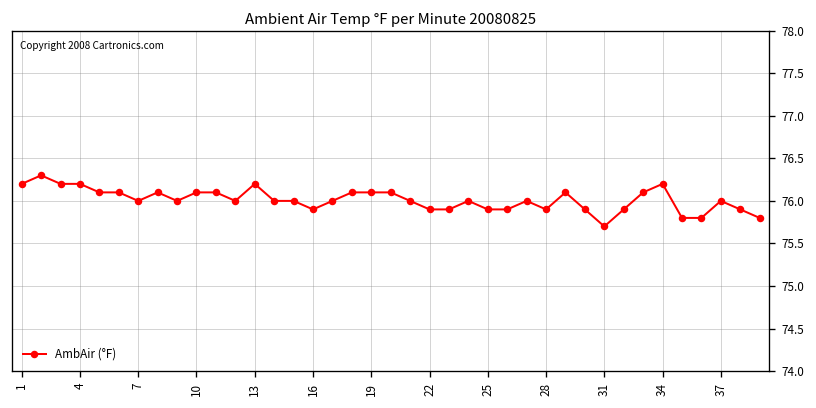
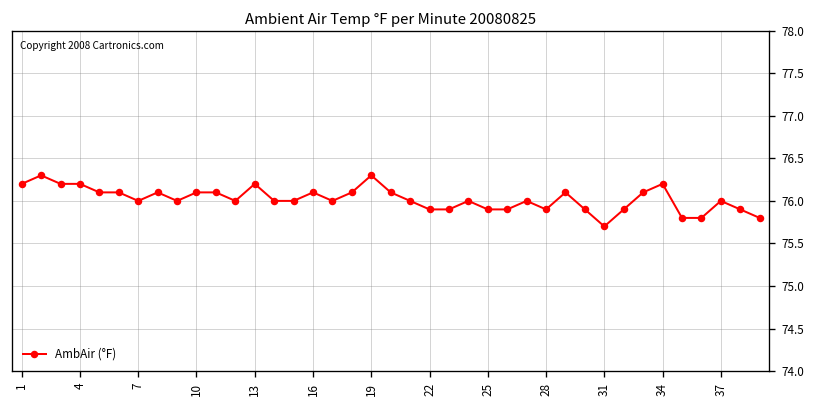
16: 75.9 -> 76.1
19: 76.1 -> 76.3
